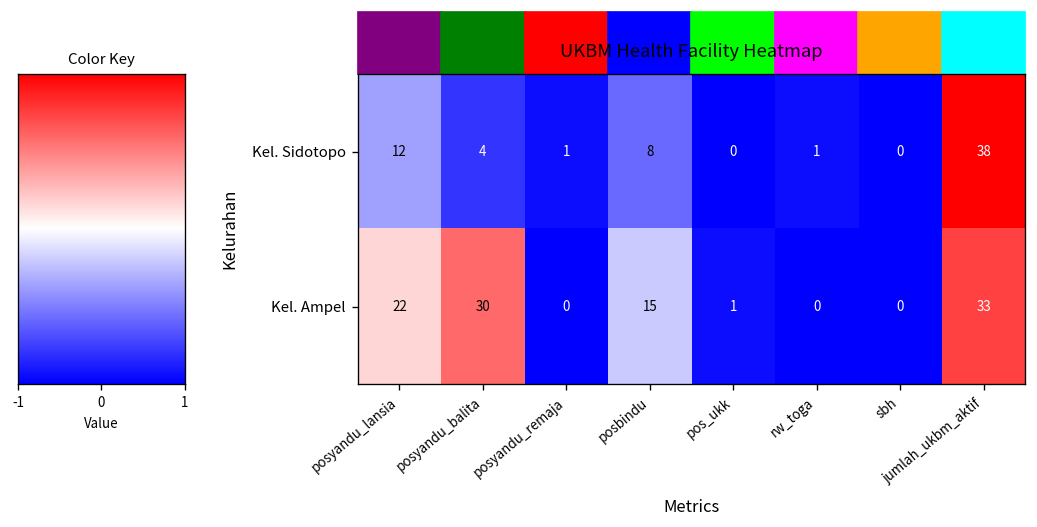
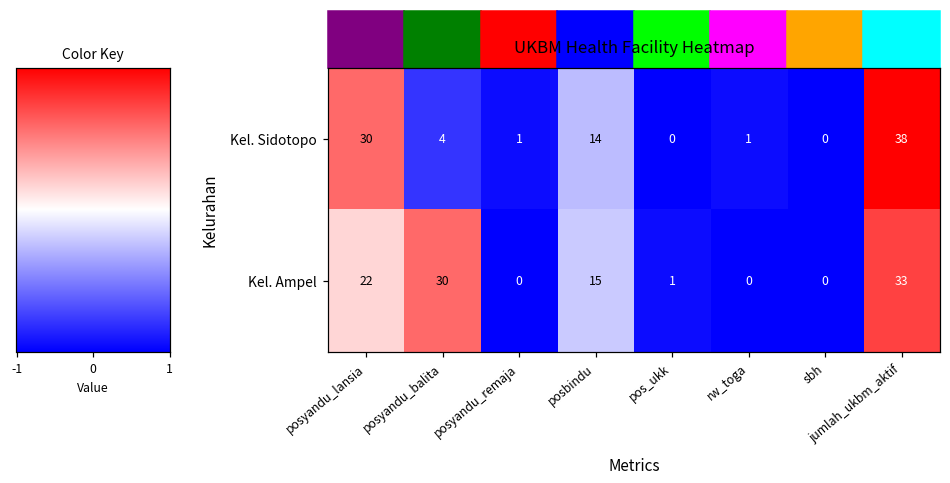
Kel. Sidotopo, posyandu_lansia: 12 -> 30
Kel. Sidotopo, posbindu: 8 -> 14
